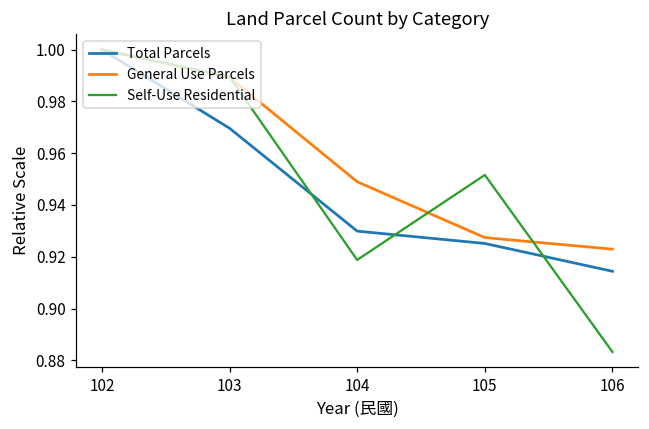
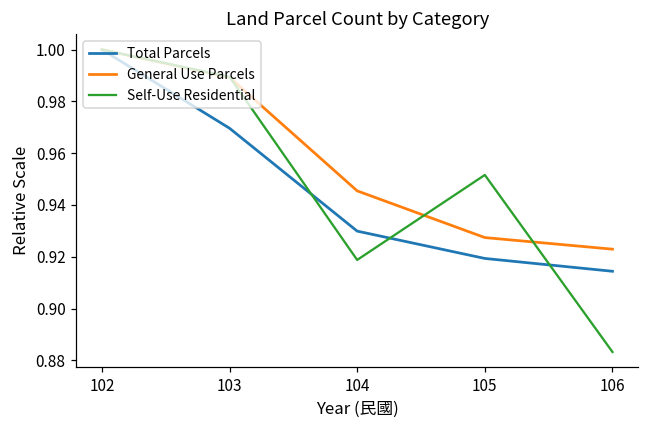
General Use Parcels, 104: 0.949 -> 0.945
Total Parcels, 105: 0.925 -> 0.919
